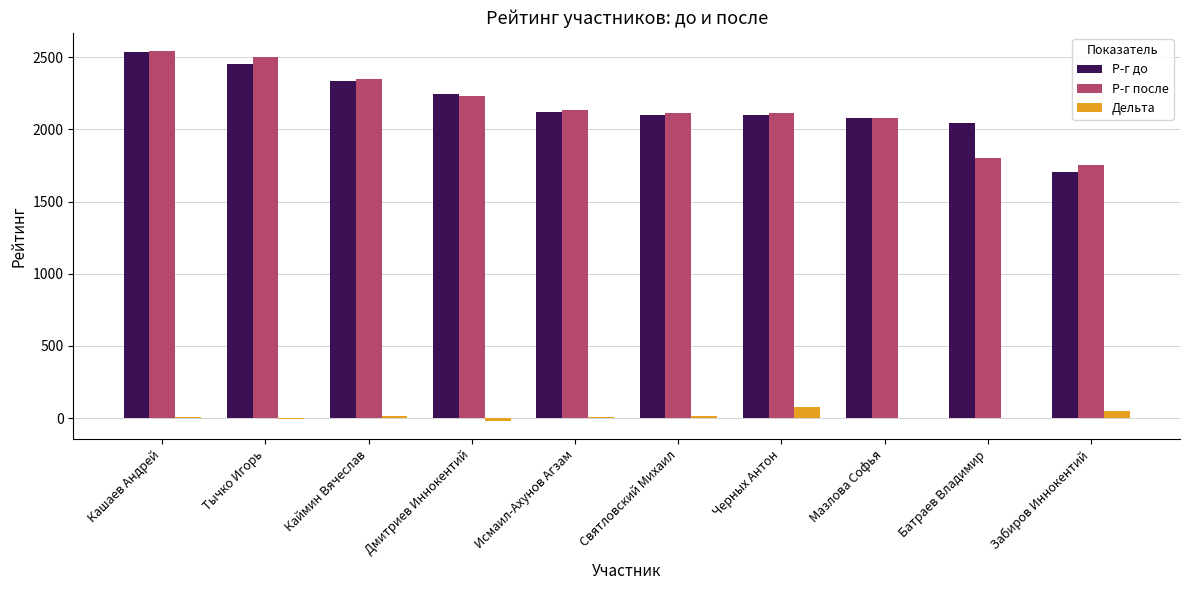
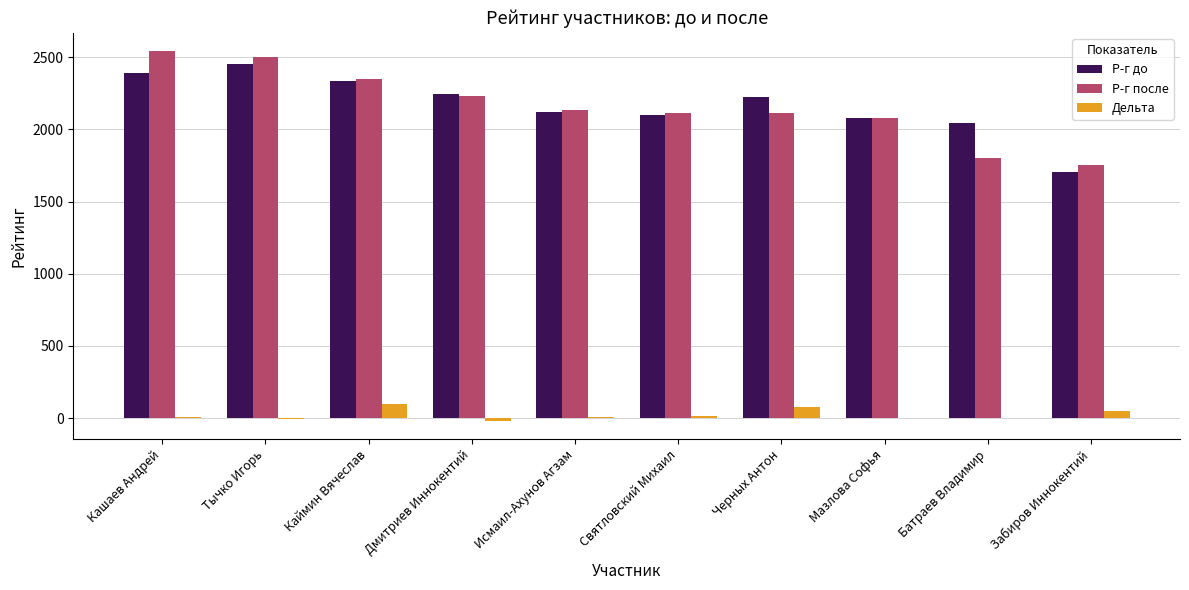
Р-г до, Кашаев Андрей: 2540 -> 2390
Дельта, Каймин Вячеслав: 20 -> 100
Р-г до, Черных Антон: 2100 -> 2220
